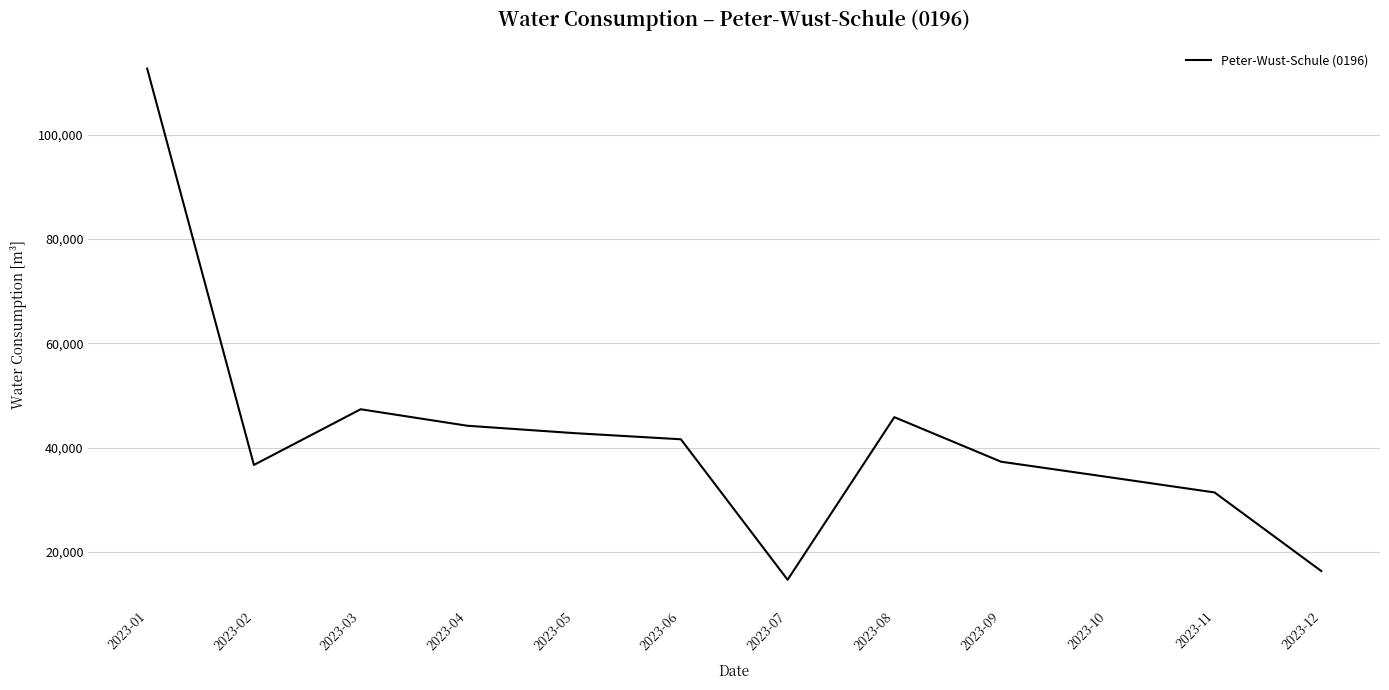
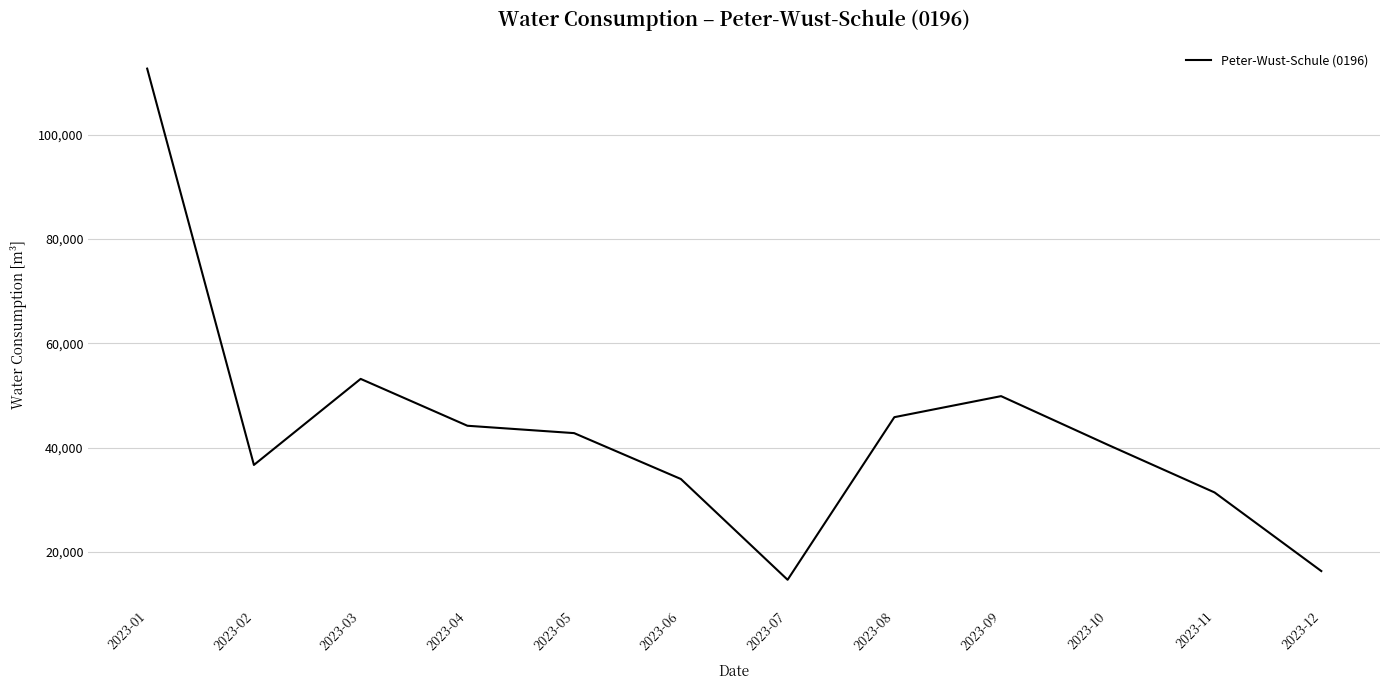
2023-03: 47,000 -> 53,000
2023-06: 42,000 -> 34,000
2023-09: 37,000 -> 50,000
2023-10: 34,000 -> 41,000
